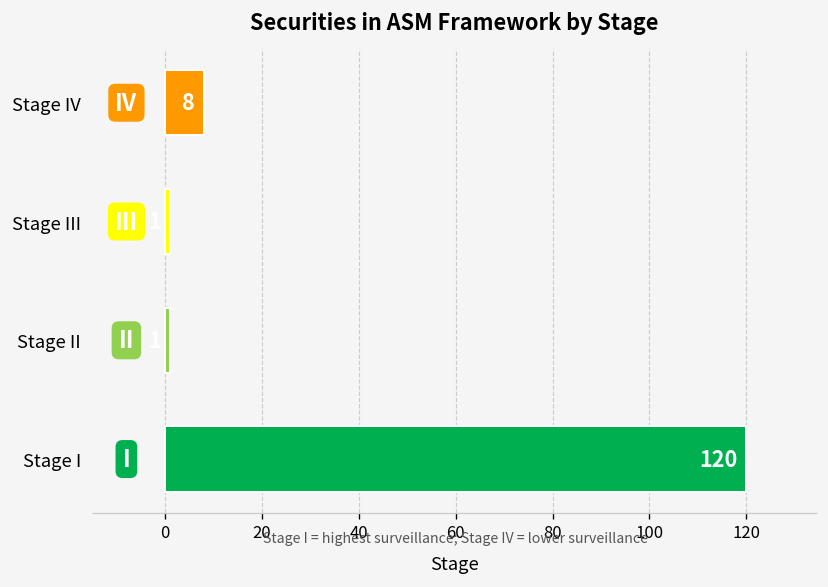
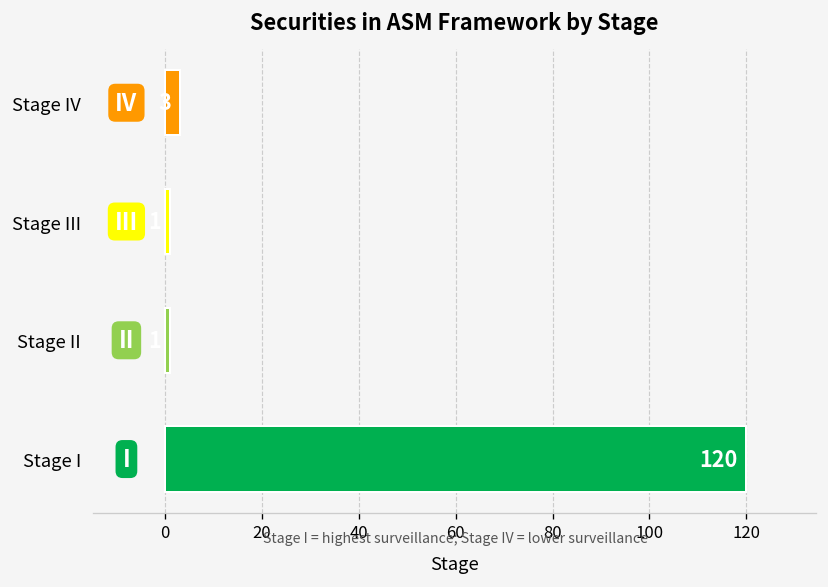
Stage IV: 8 -> 3
